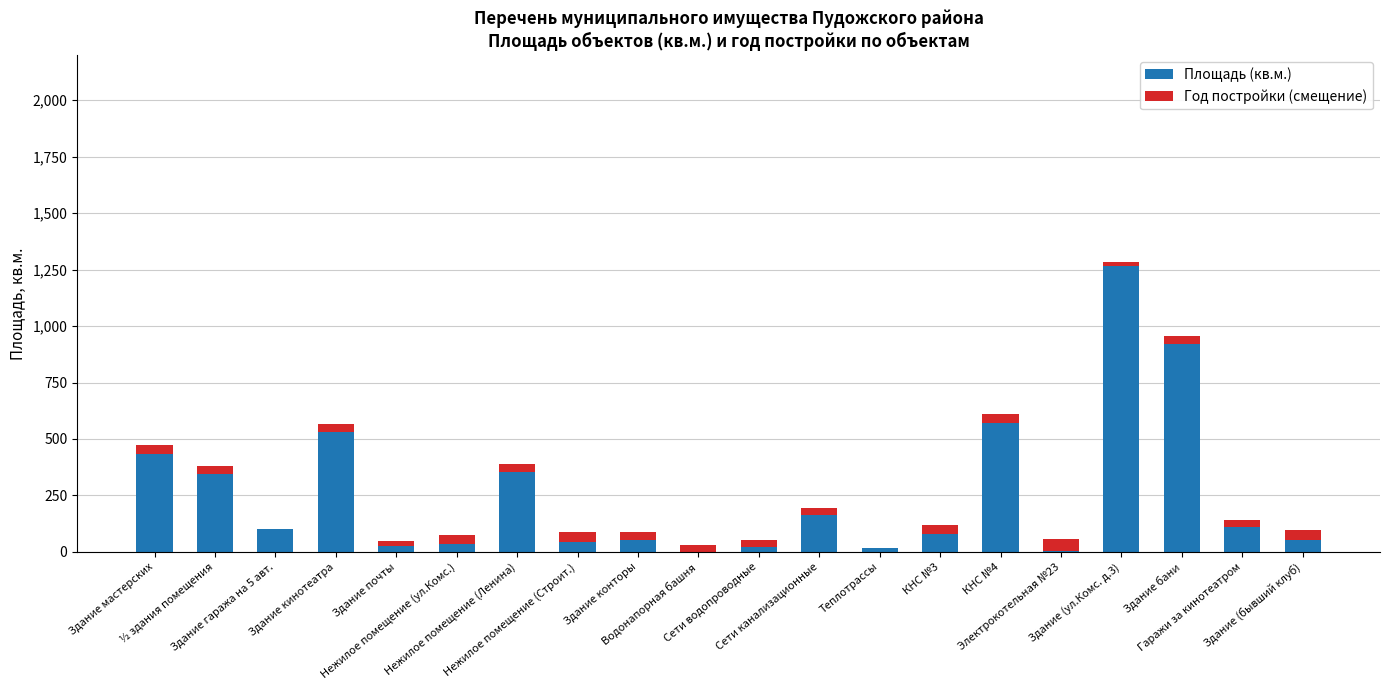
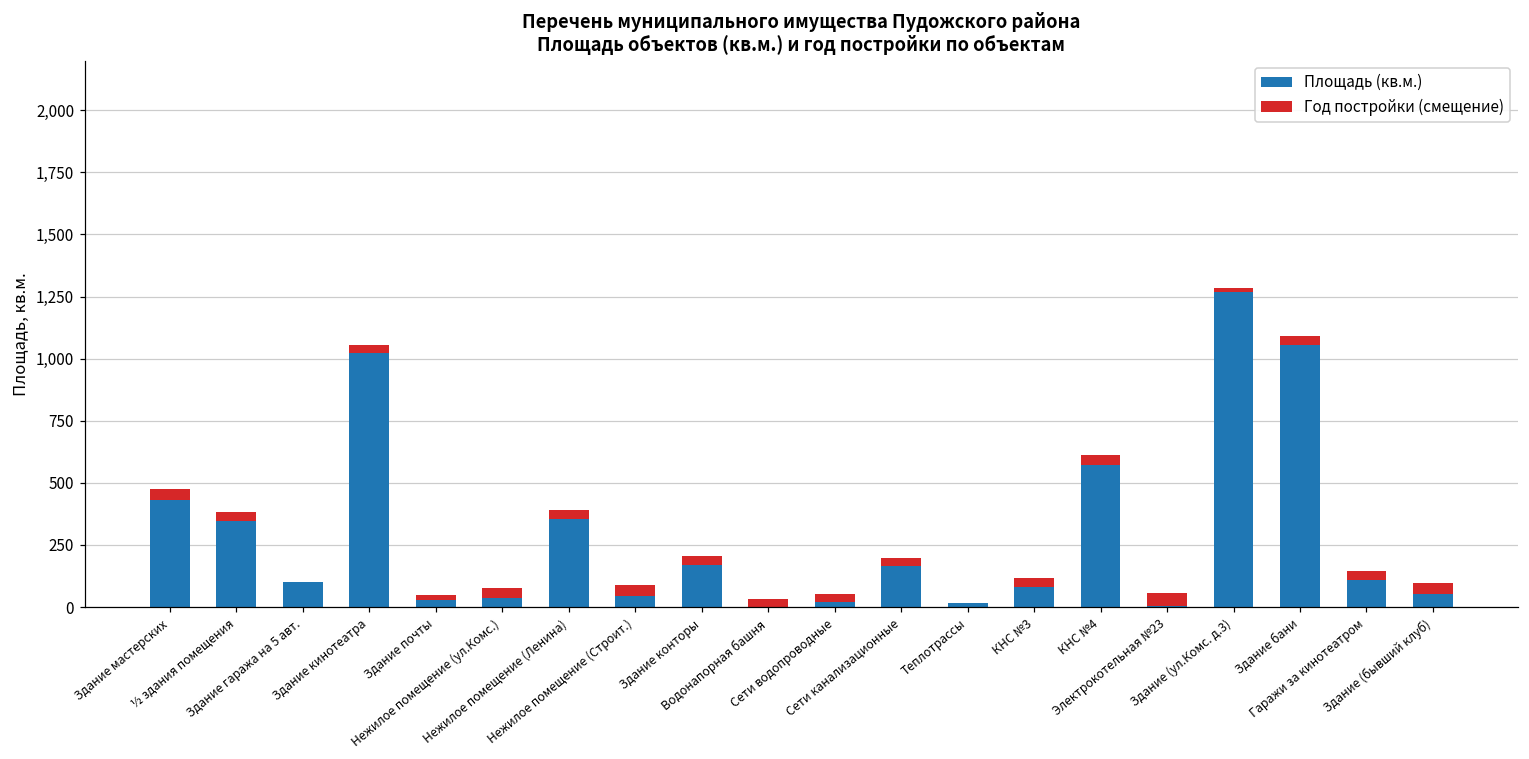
Площадь (кв.м.), Здание кинотеатра: 530 -> 1,020
Площадь (кв.м.), Здание конторы: 50 -> 170
Площадь (кв.м.), Здание бани: 920 -> 1,060
